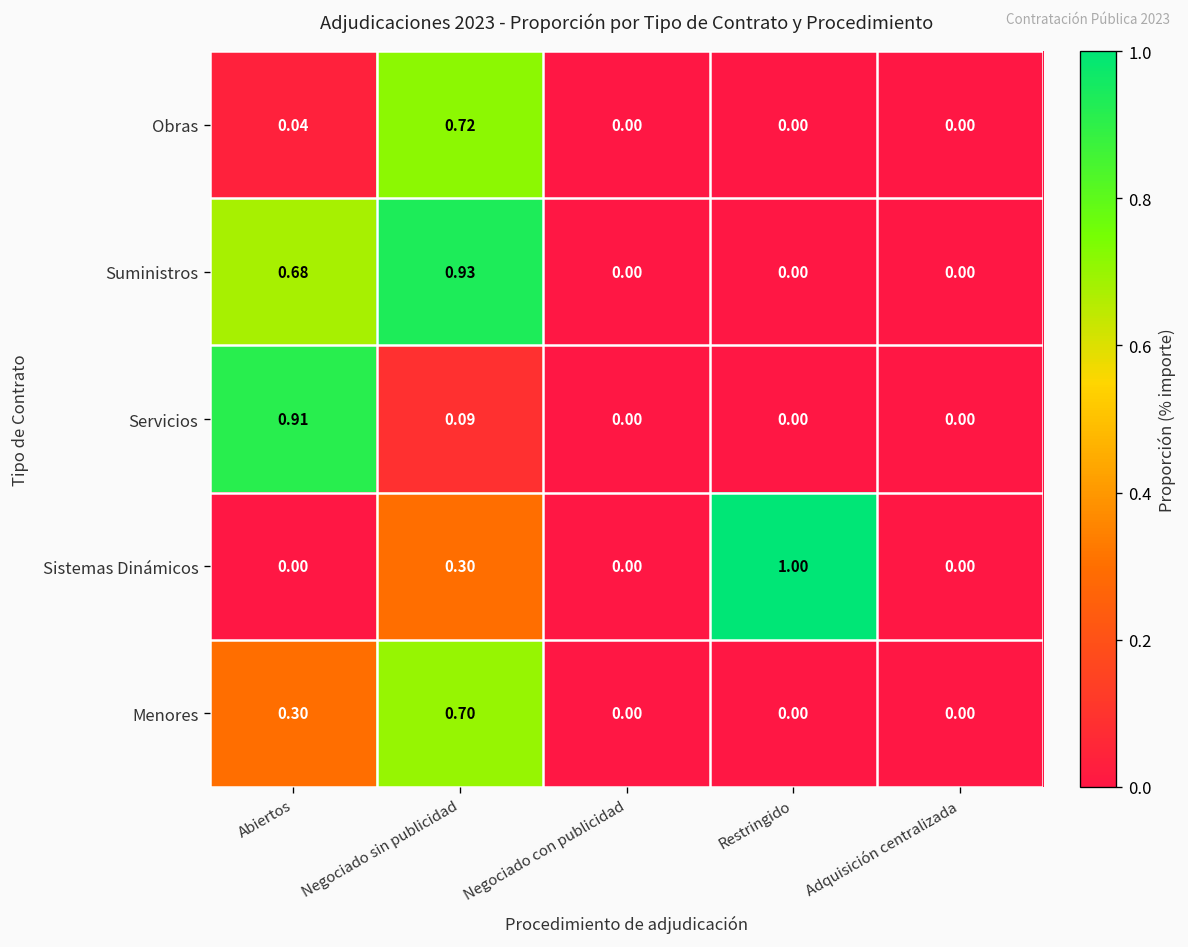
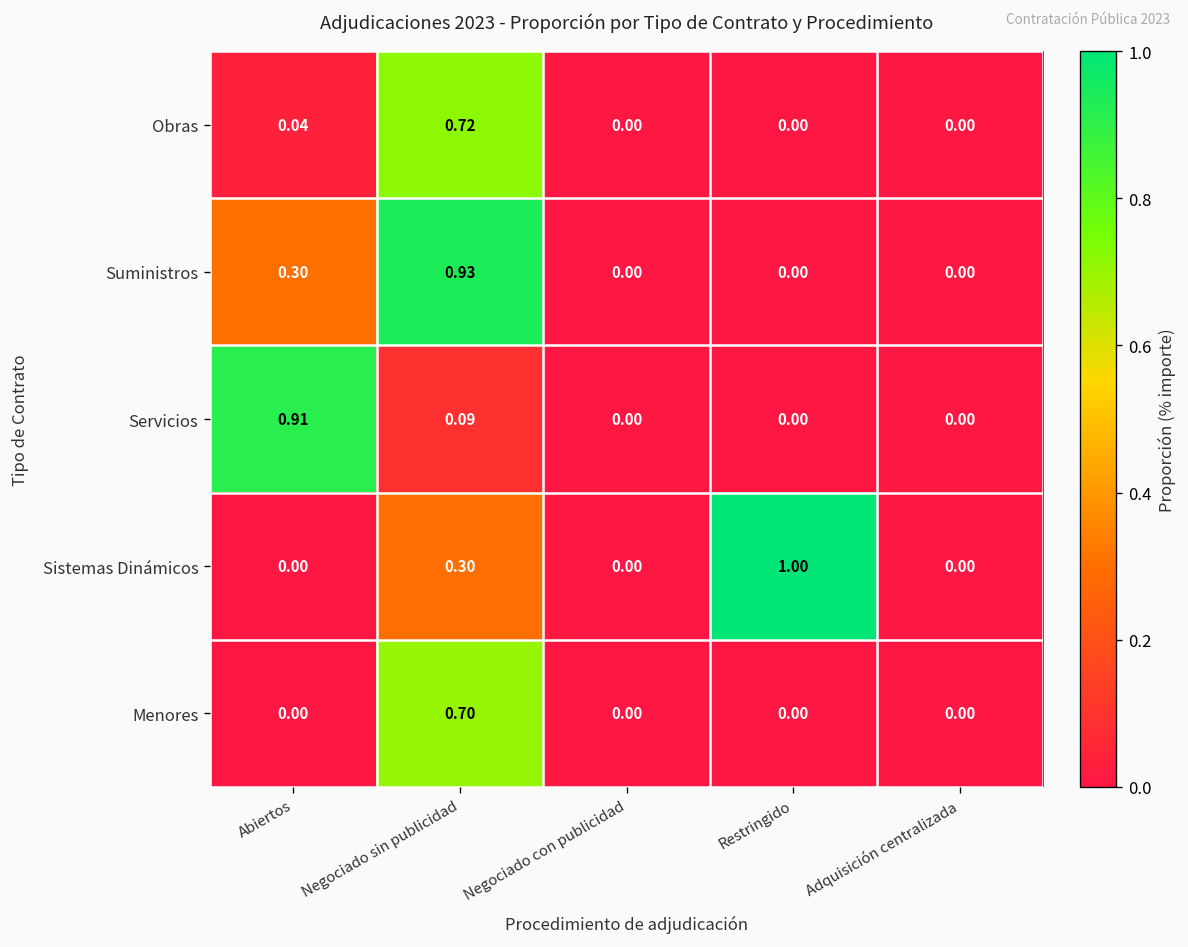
Suministros, Abiertos: 0.68 -> 0.30
Menores, Abiertos: 0.30 -> 0.00
